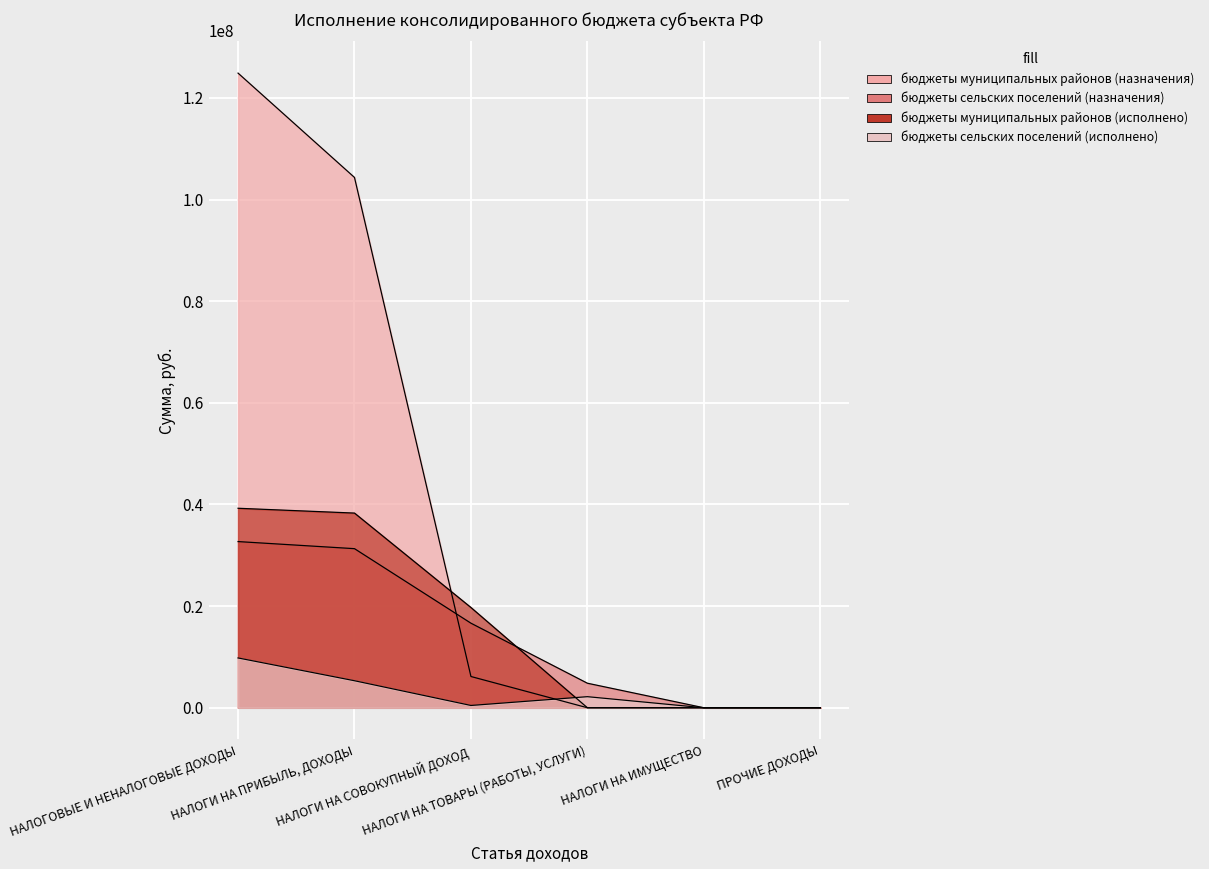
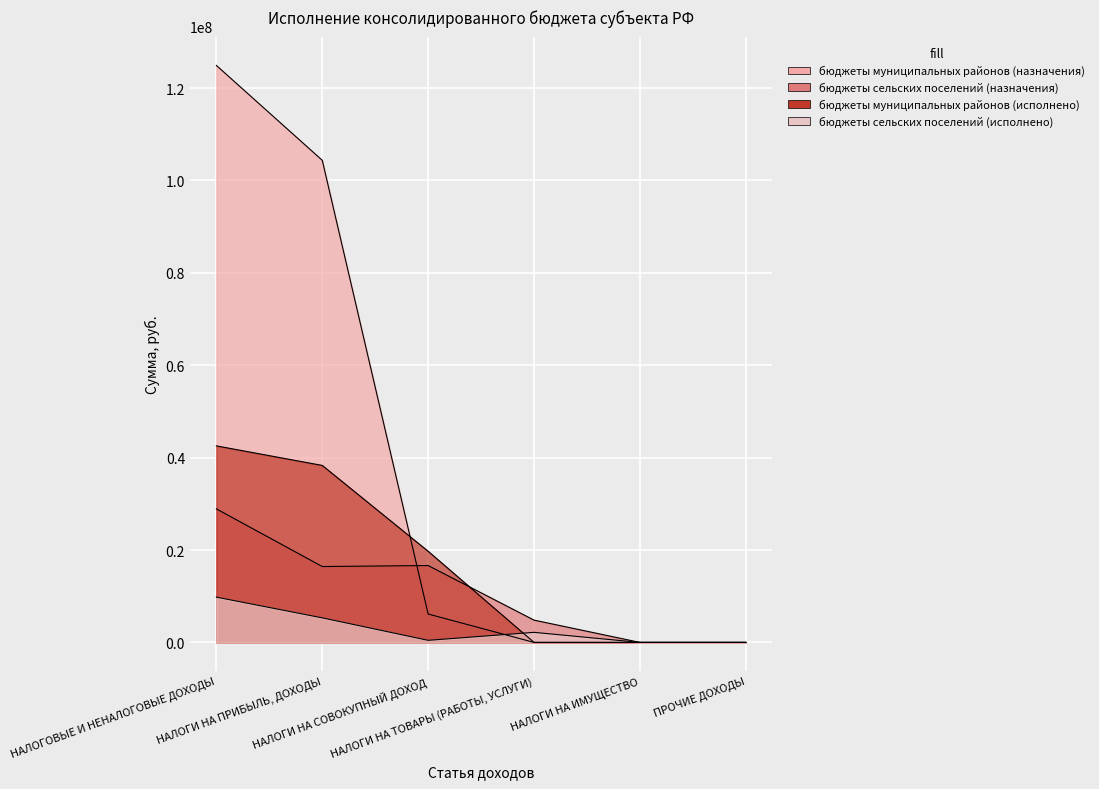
бюджеты сельских поселений (назначения), НАЛОГОВЫЕ И НЕНАЛОГОВЫЕ ДОХОДЫ: 33000000 -> 29000000
бюджеты муниципальных районов (исполнено), НАЛОГОВЫЕ И НЕНАЛОГОВЫЕ ДОХОДЫ: 39000000 -> 43000000
бюджеты сельских поселений (назначения), НАЛОГИ НА ПРИБЫЛЬ, ДОХОДЫ: 31000000 -> 16000000
